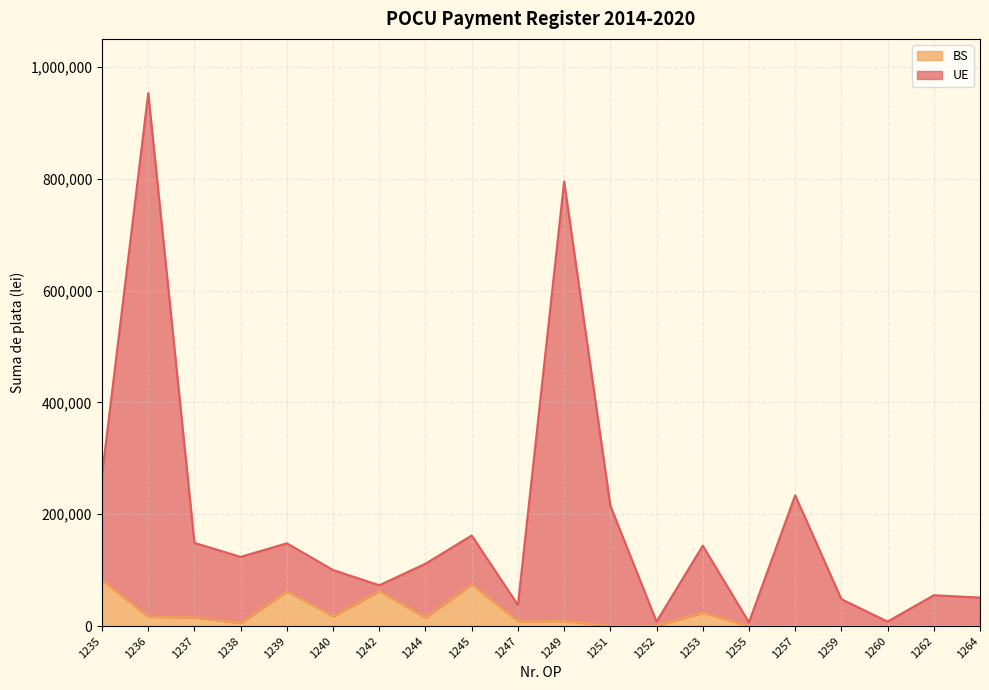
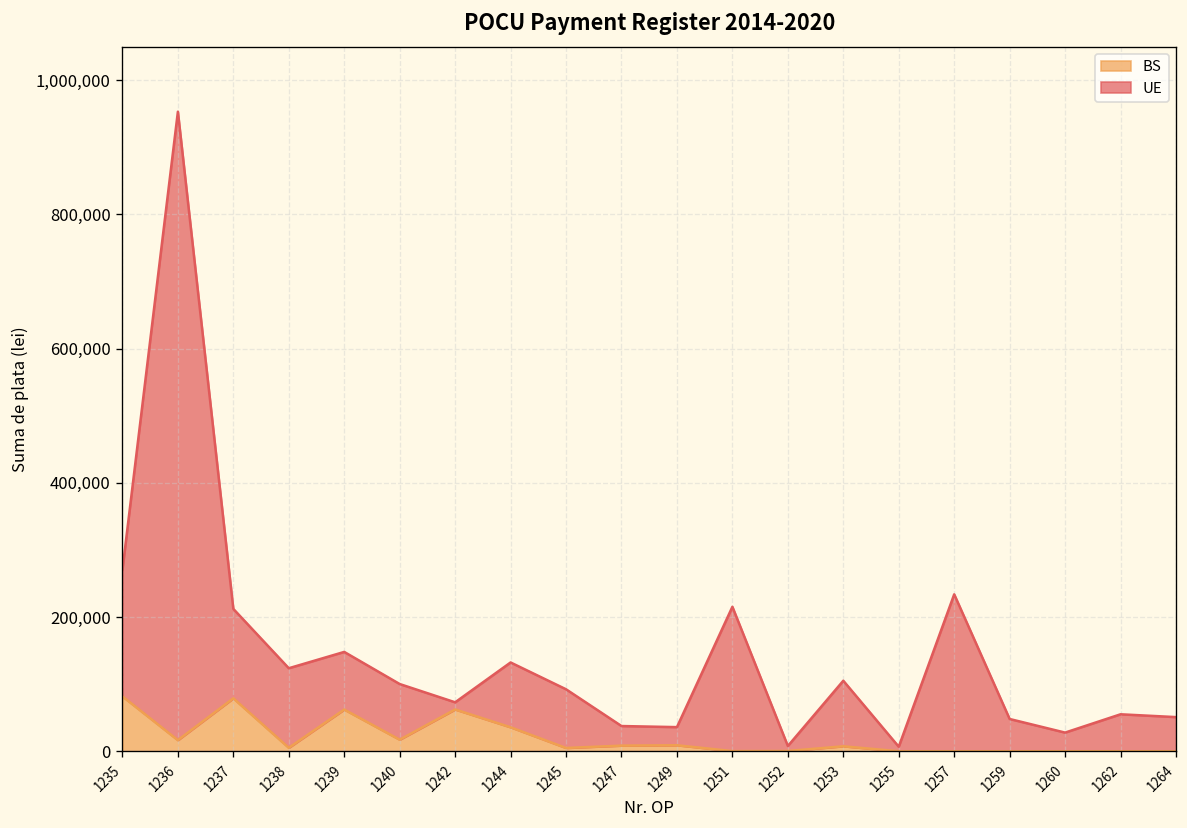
BS, 1237: 20,000 -> 80,000
BS, 1244: 10,000 -> 40,000
BS, 1245: 70,000 -> 0
UE, 1249: 790,000 -> 30,000
BS, 1253: 20,000 -> 10,000
UE, 1253: 120,000 -> 100,000
UE, 1260: 10,000 -> 30,000
